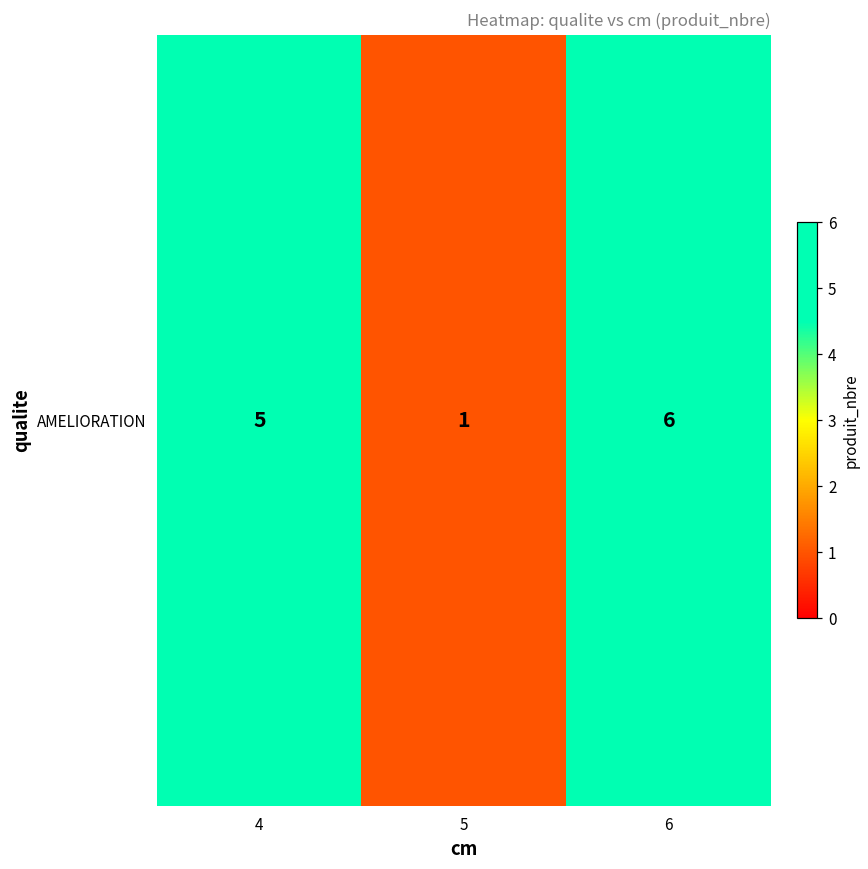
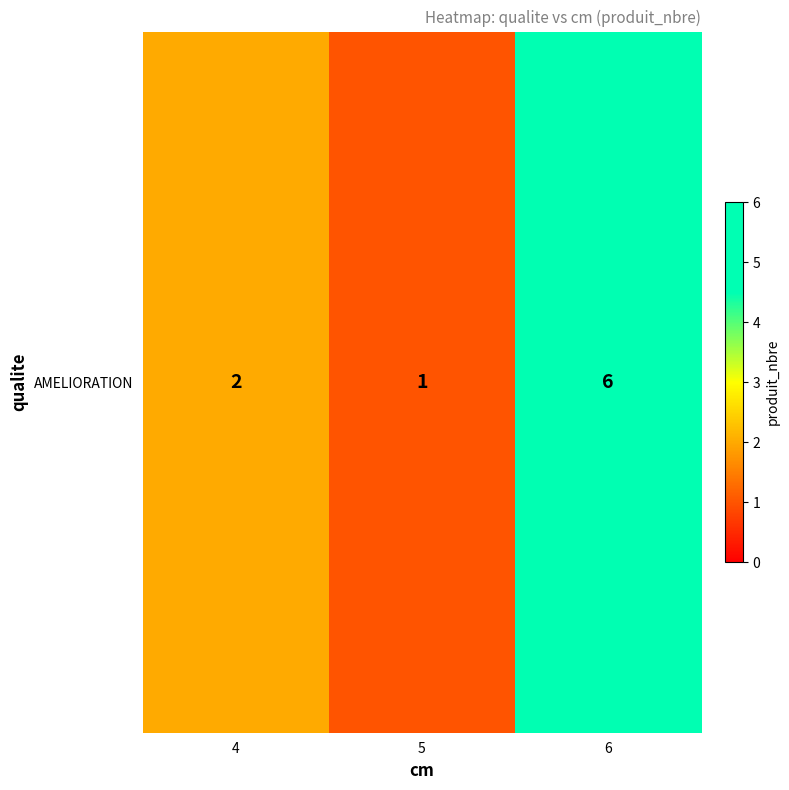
AMELIORATION, 4: 5 -> 2
